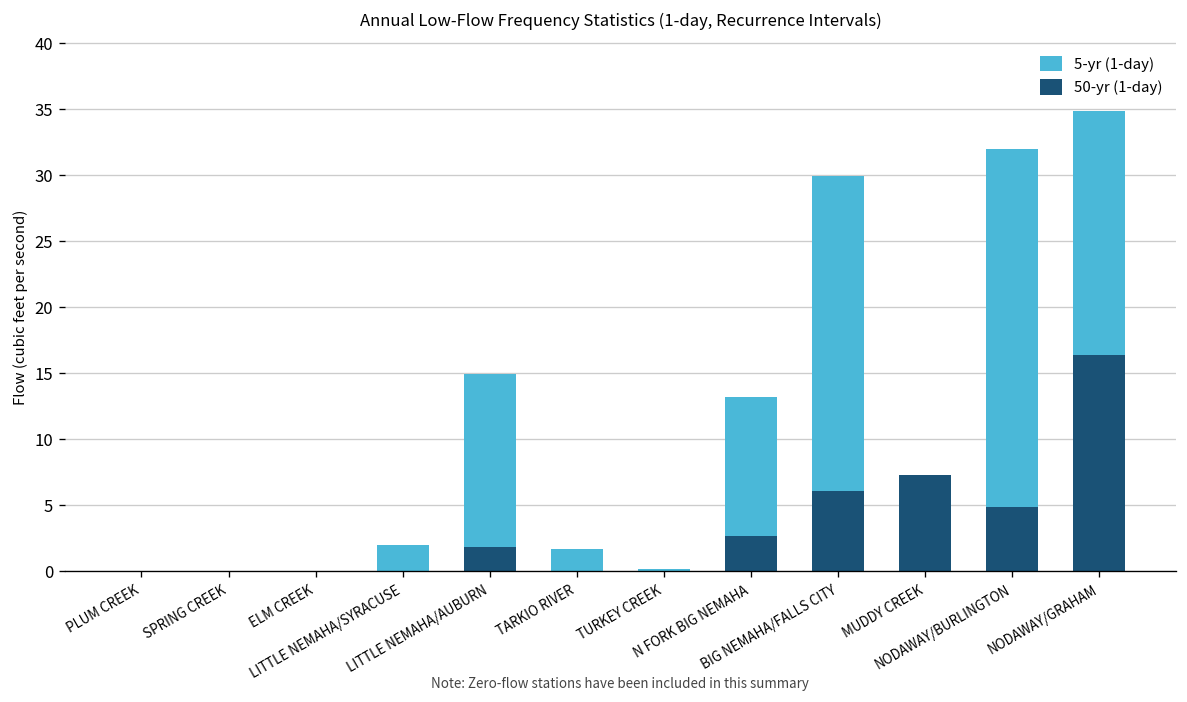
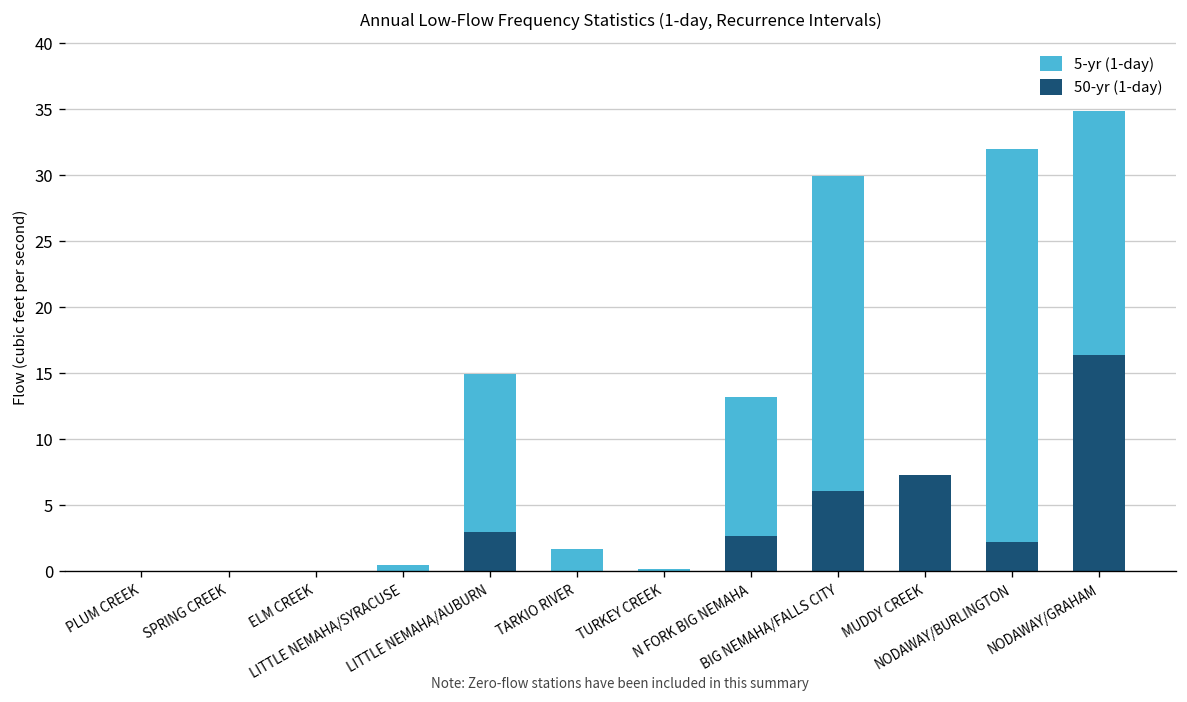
5-yr (1-day), LITTLE NEMAHA/SYRACUSE: 2.0 -> 0.5
50-yr (1-day), LITTLE NEMAHA/AUBURN: 1.9 -> 3.0
50-yr (1-day), NODAWAY/BURLINGTON: 4.9 -> 2.2
